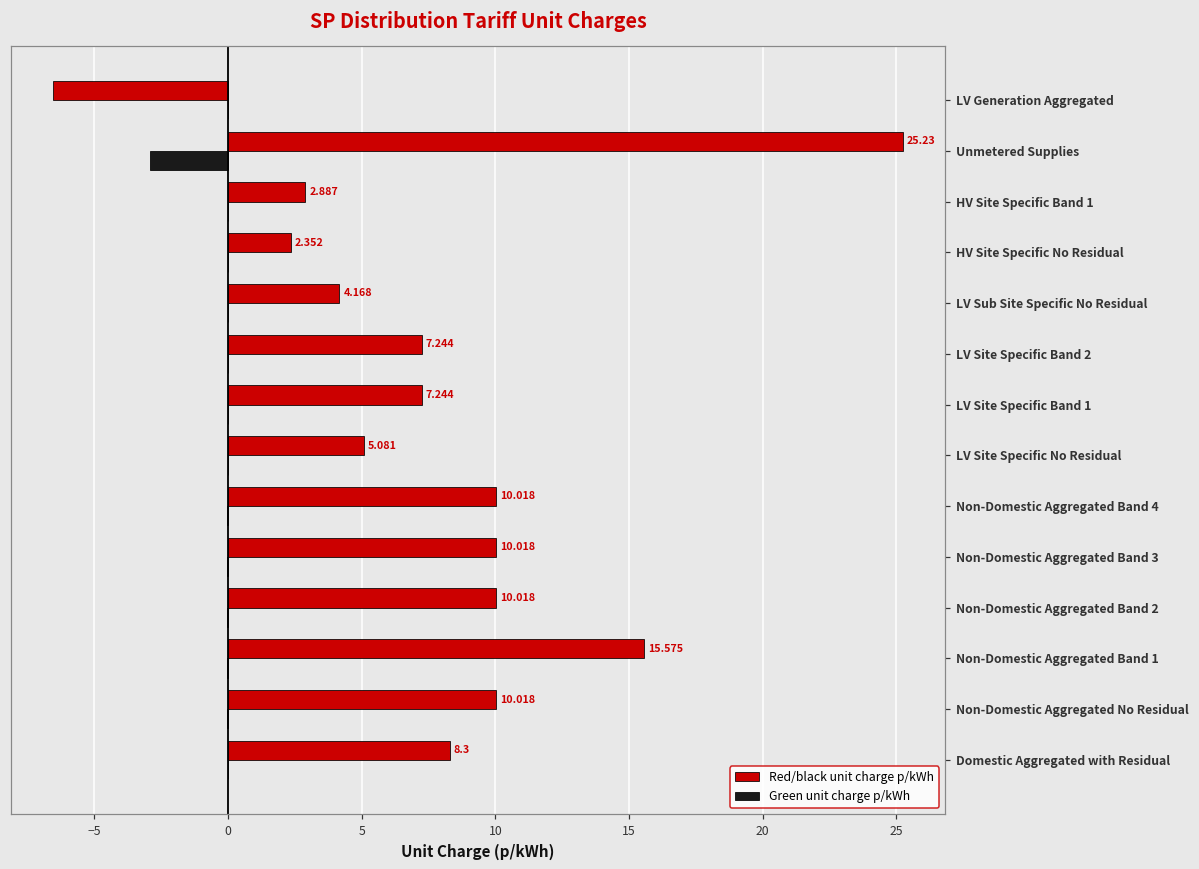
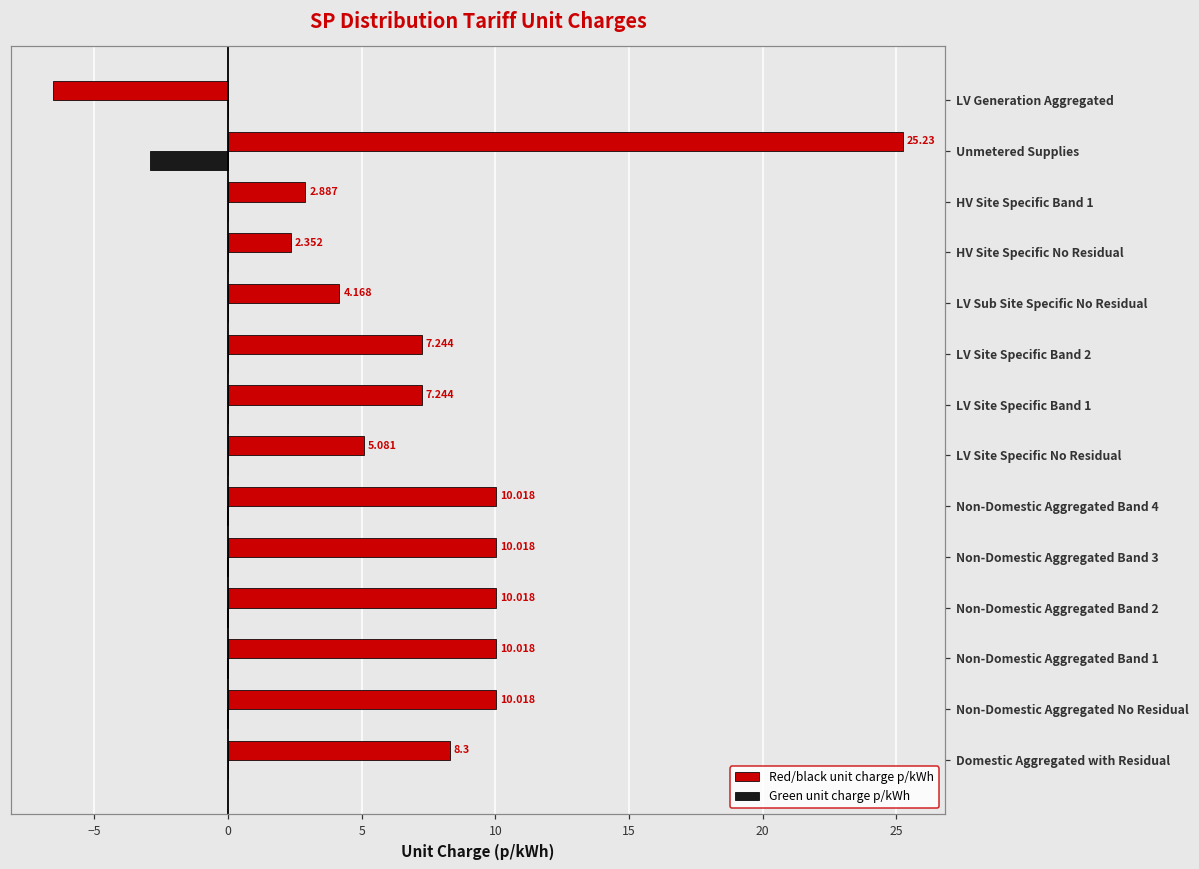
Red/black unit charge p/kWh, Non-Domestic Aggregated Band 1: 15.575 -> 10.018
